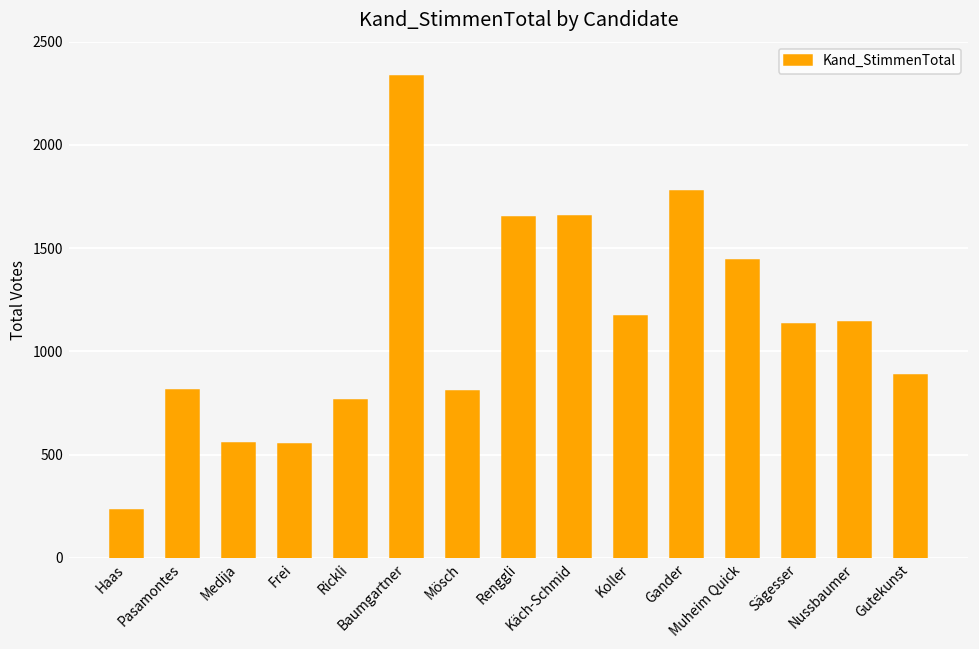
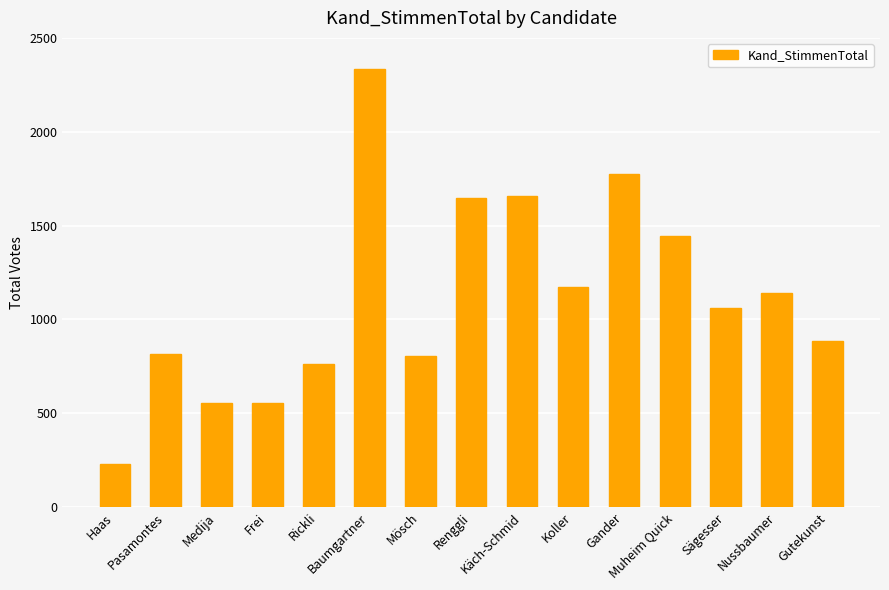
Sägesser: 1130 -> 1060
